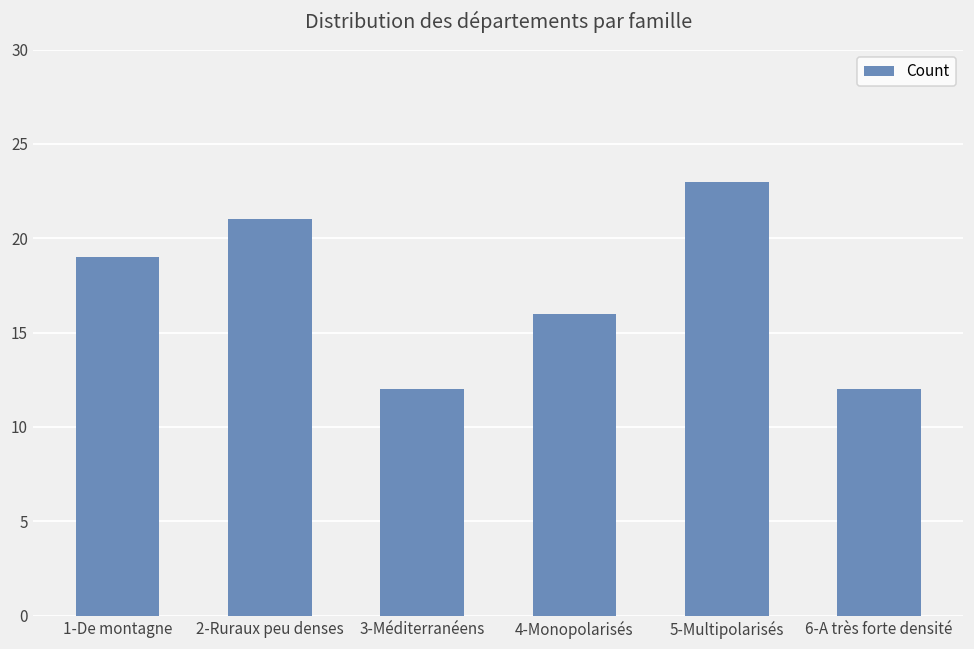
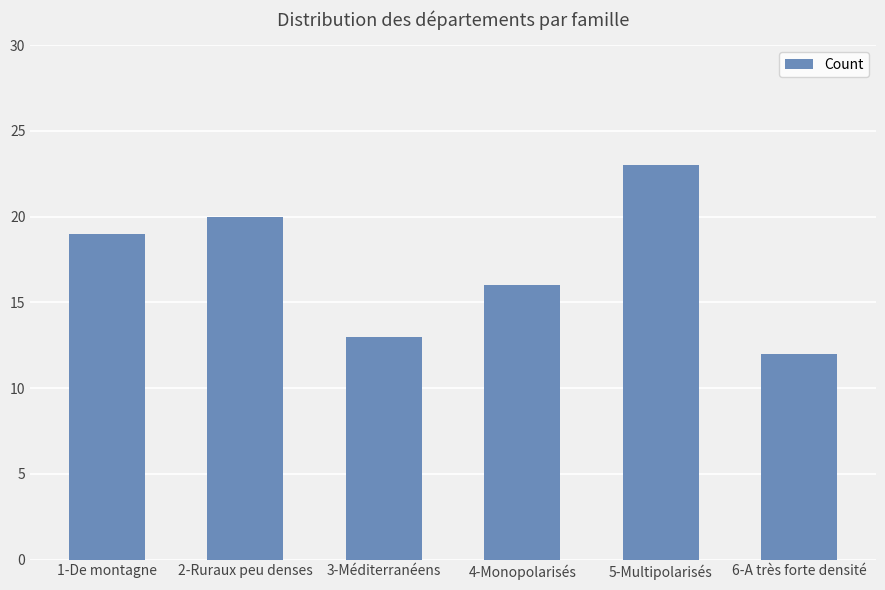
2-Ruraux peu denses: 21 -> 20
3-Méditerranéens: 12 -> 13
